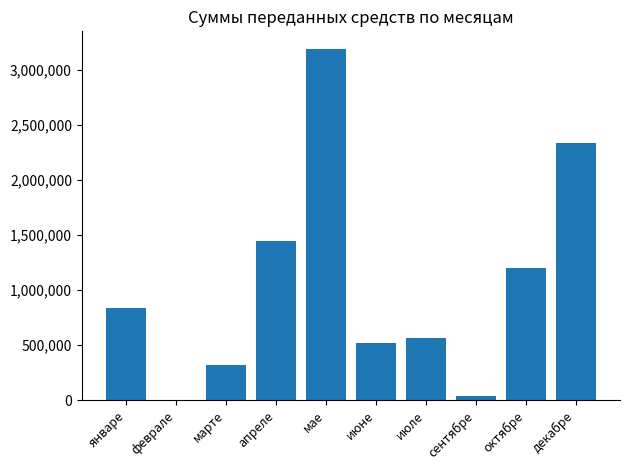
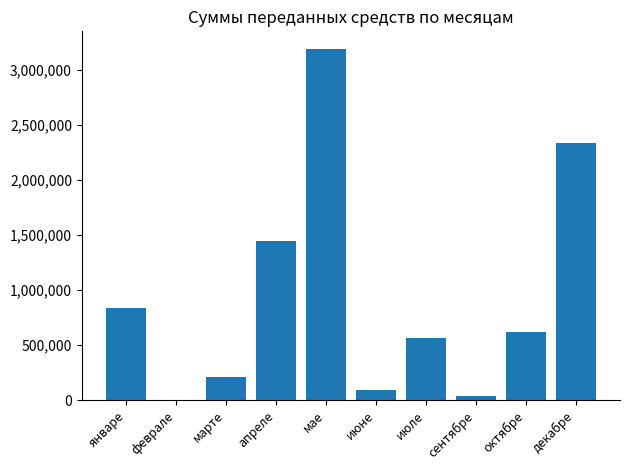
марте: 320,000 -> 210,000
июне: 520,000 -> 90,000
октябре: 1,200,000 -> 620,000
